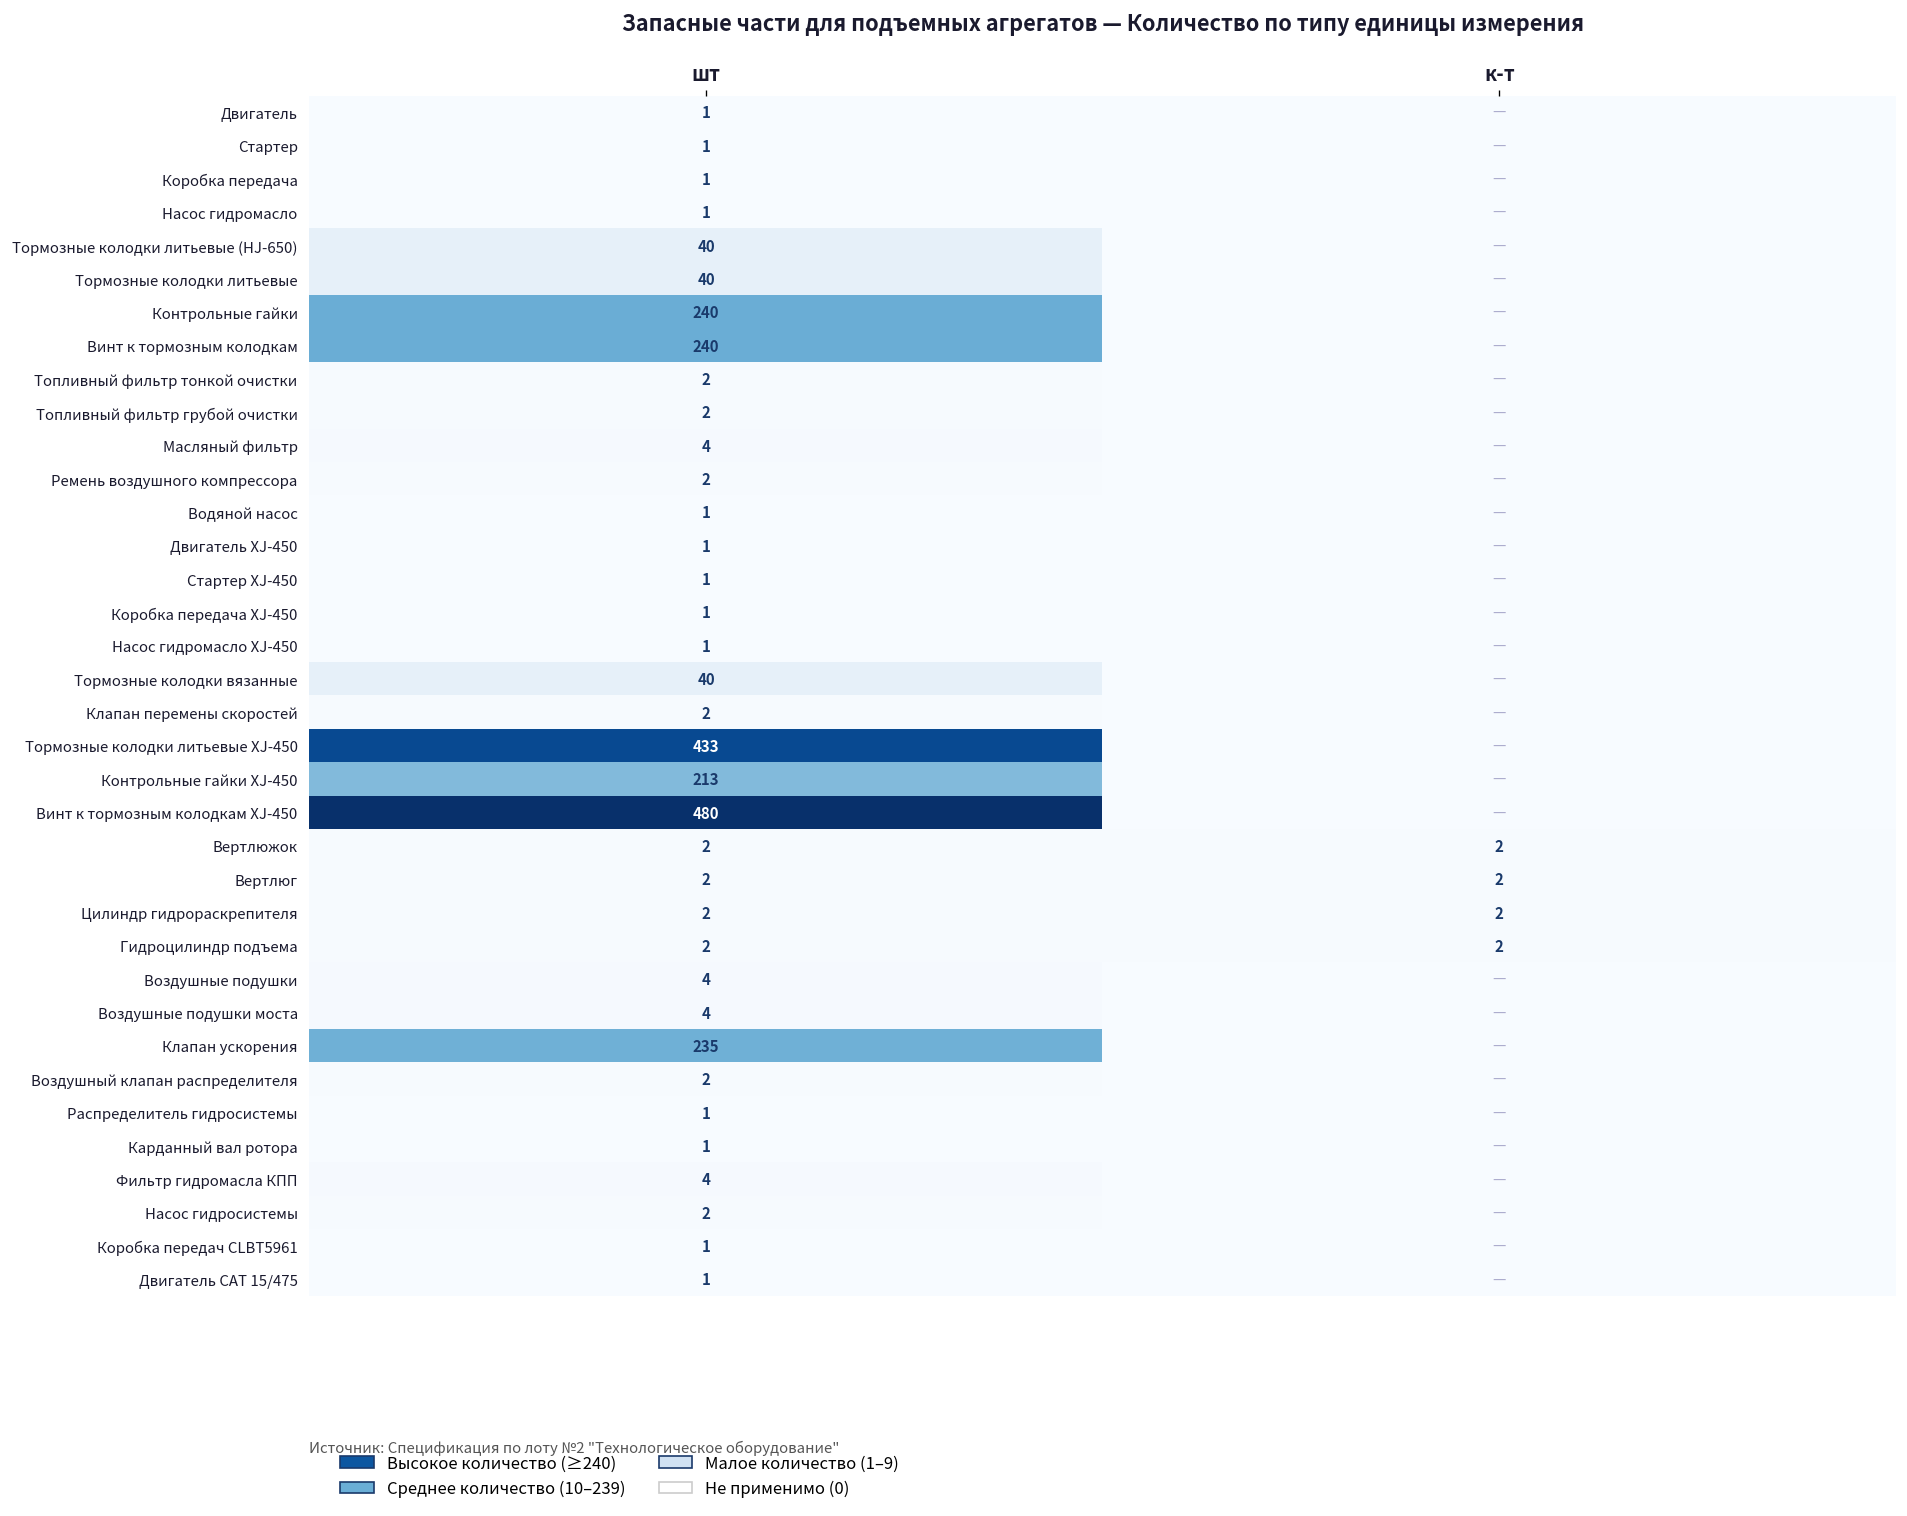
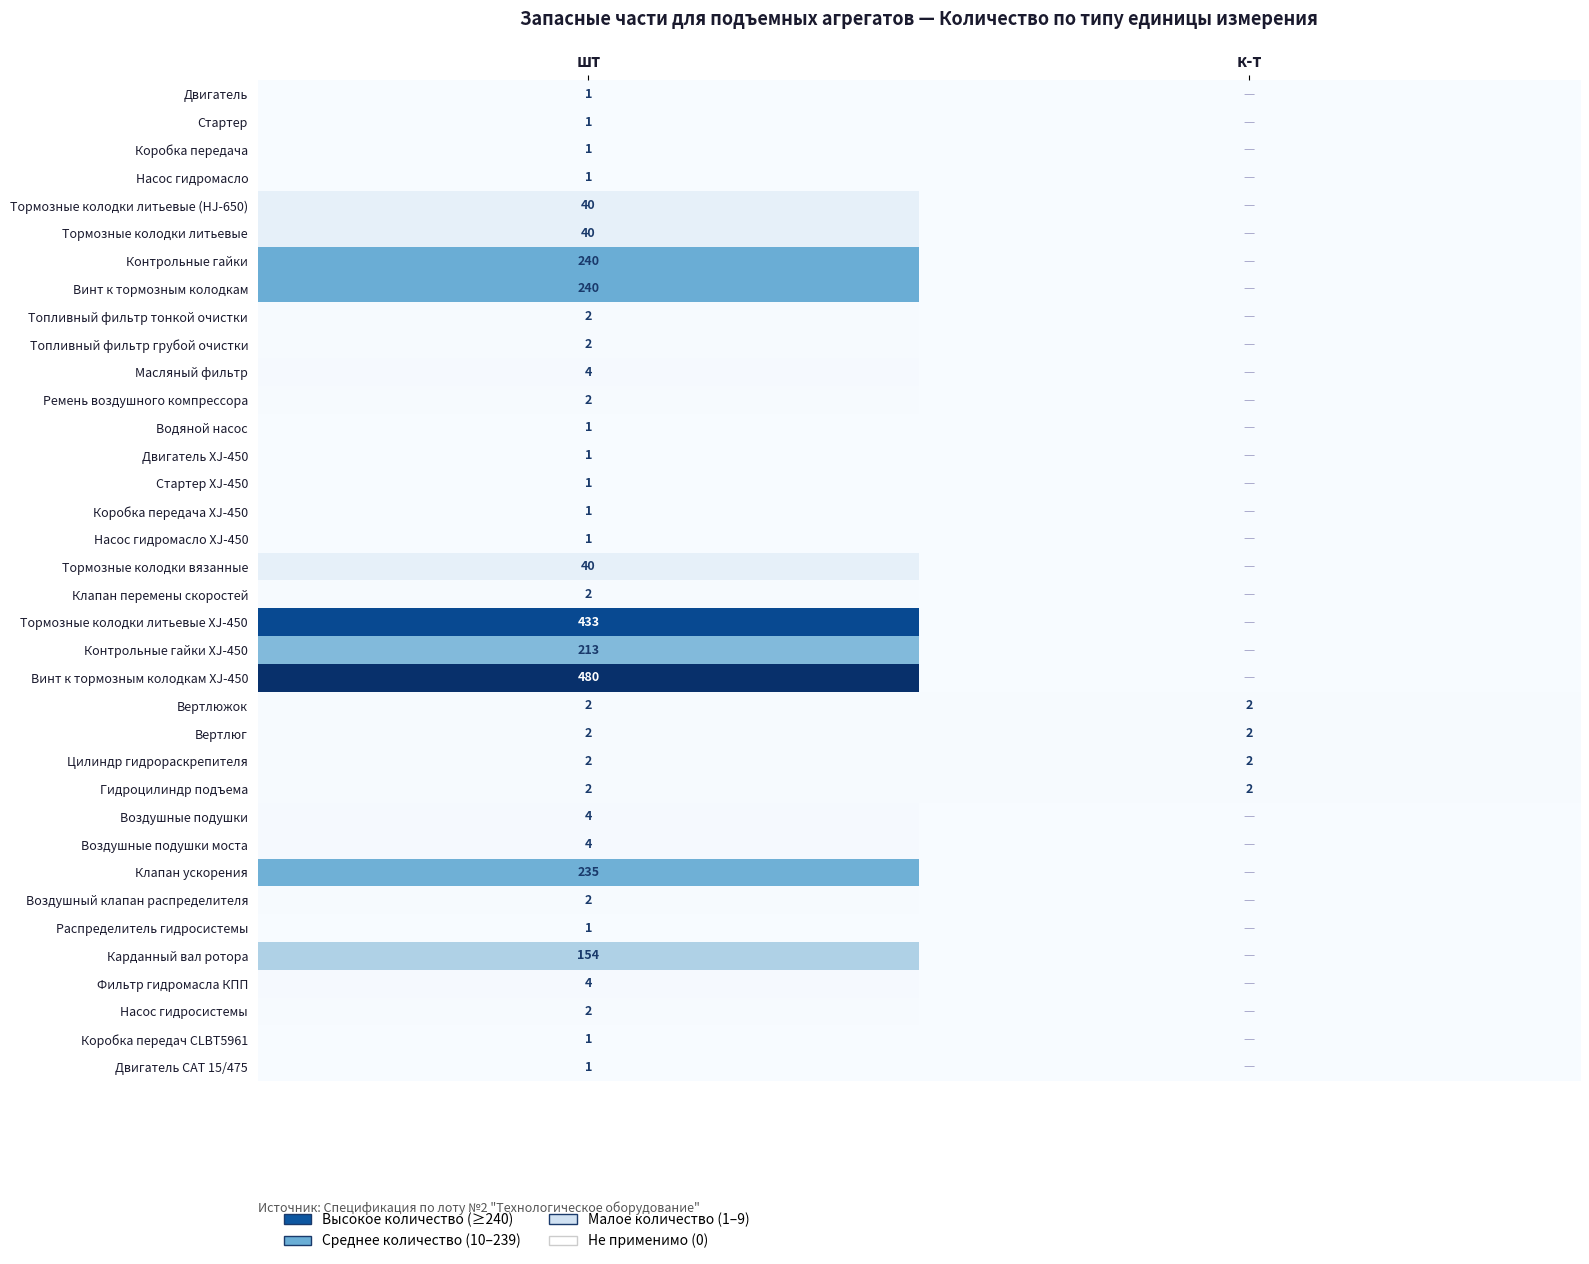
Карданный вал ротора, шт: 1 -> 154
